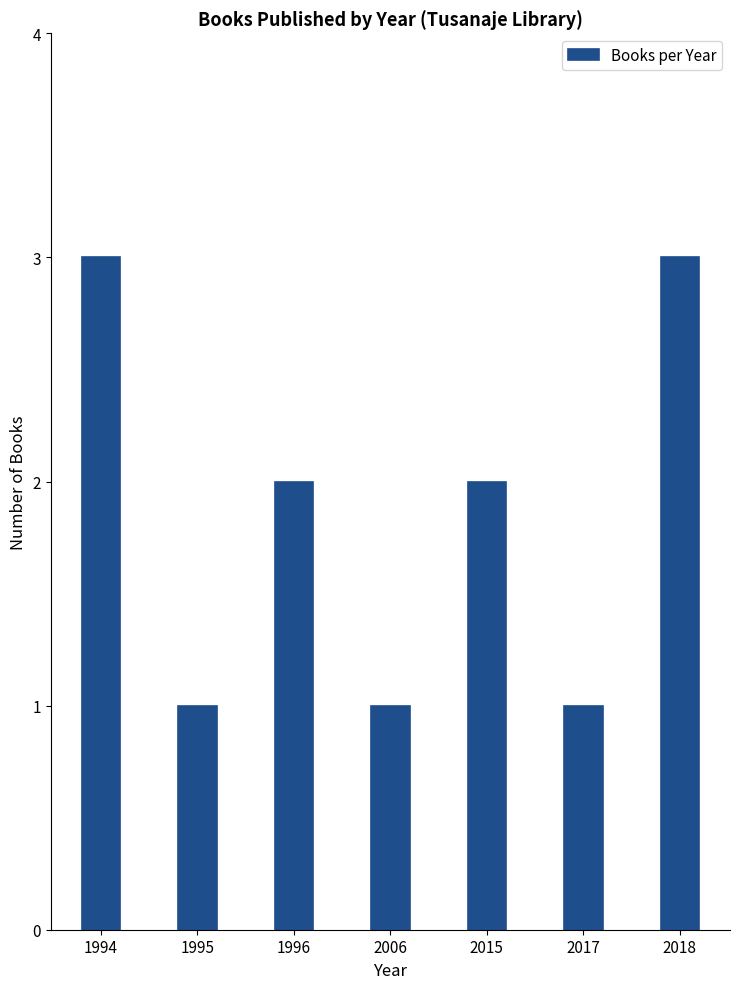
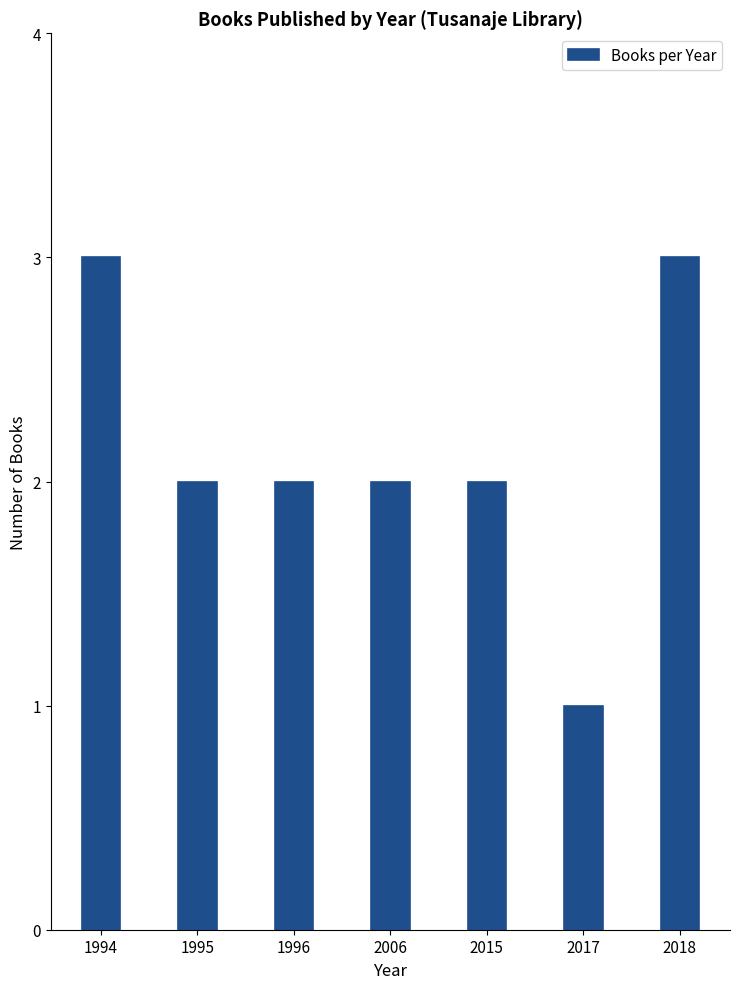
1995: 1 -> 2
2006: 1 -> 2
